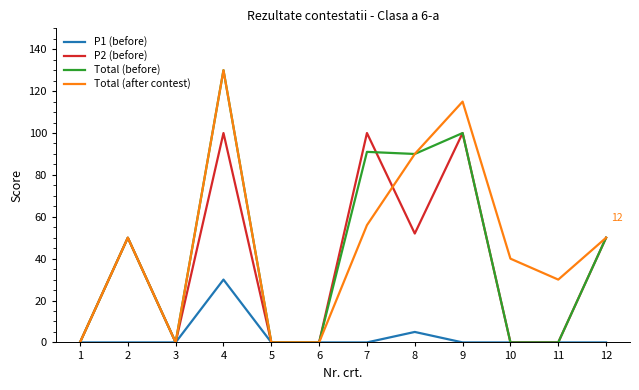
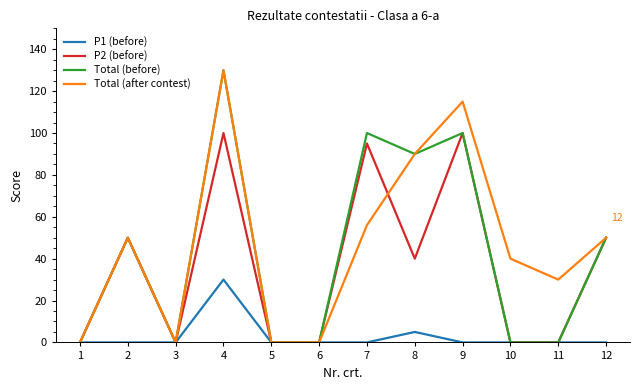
P2 (before), 7: 100 -> 95
Total (before), 7: 91 -> 100
P2 (before), 8: 52 -> 40
